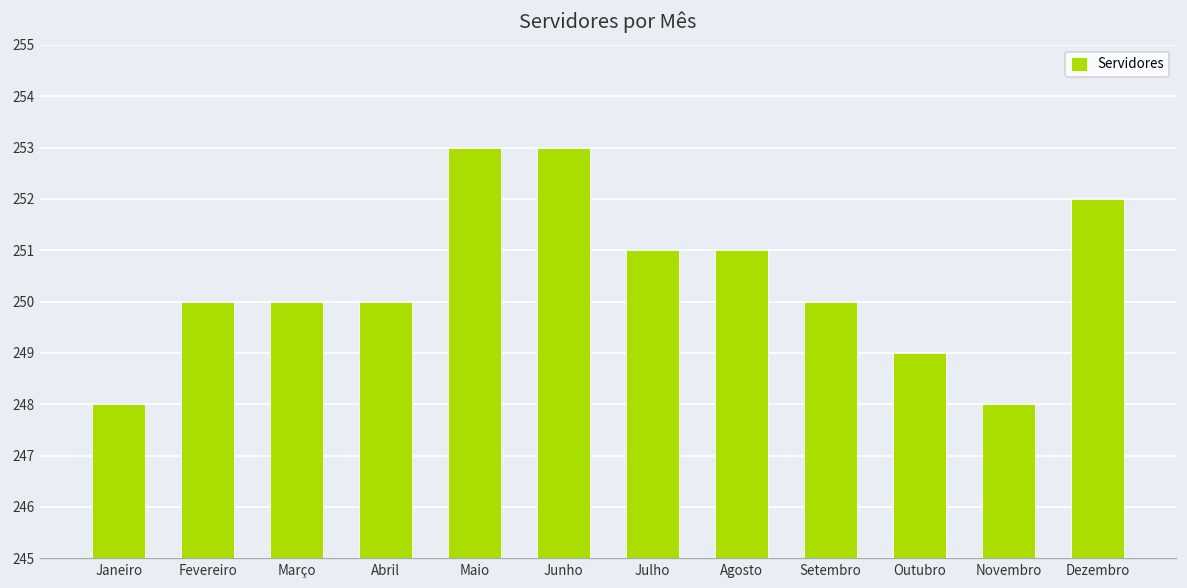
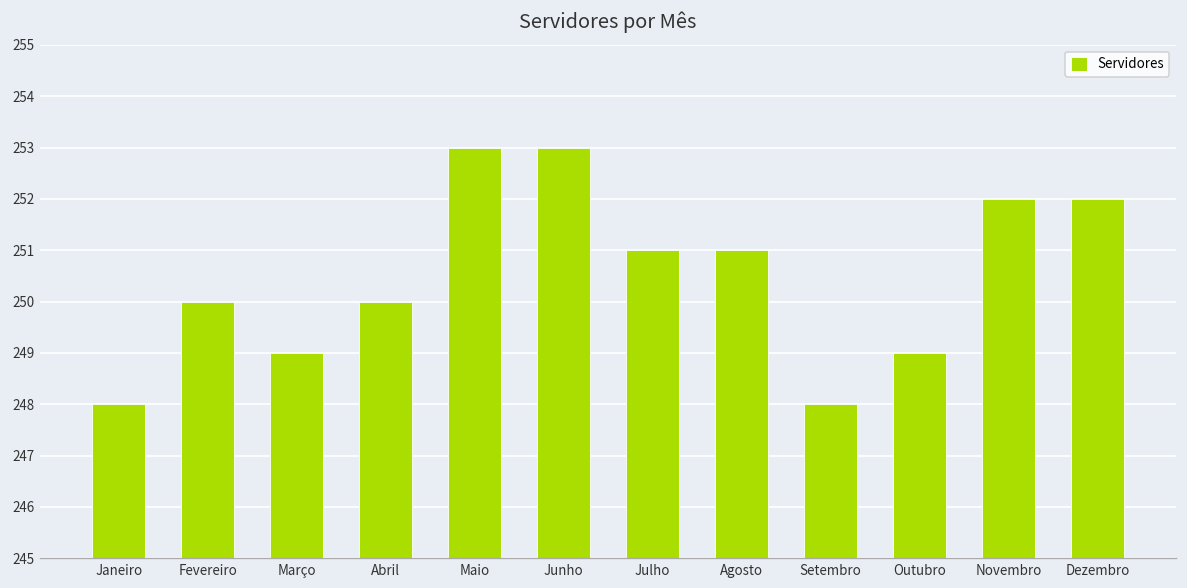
Março: 250 -> 249
Setembro: 250 -> 248
Novembro: 248 -> 252
